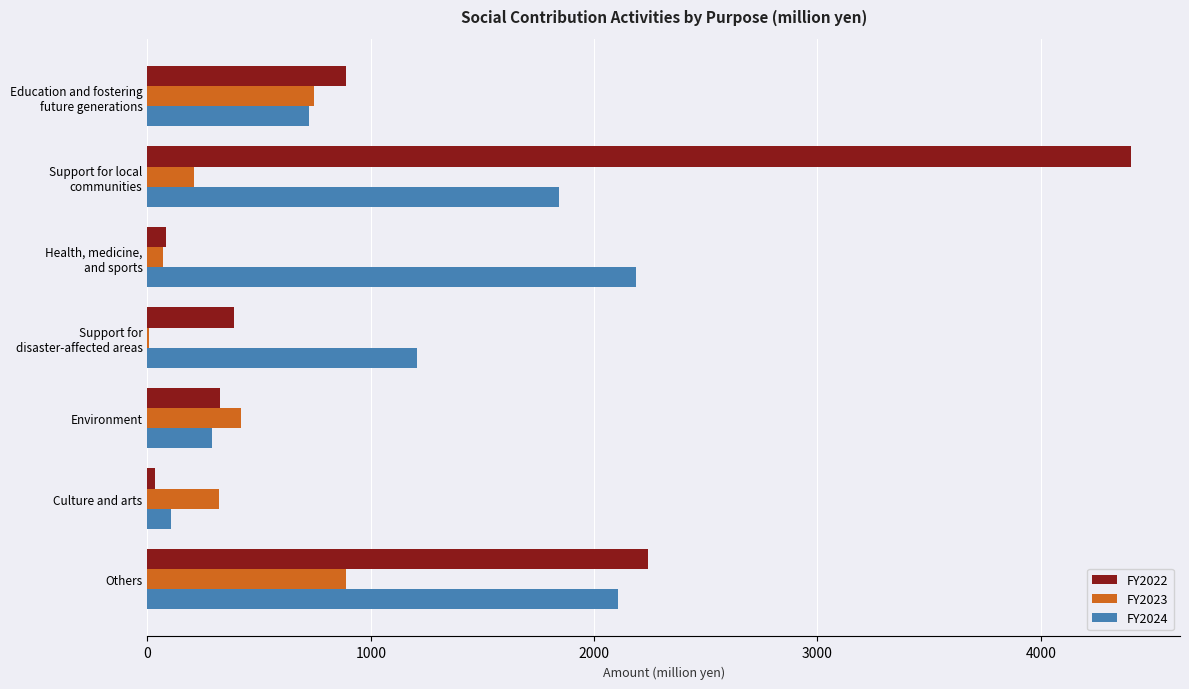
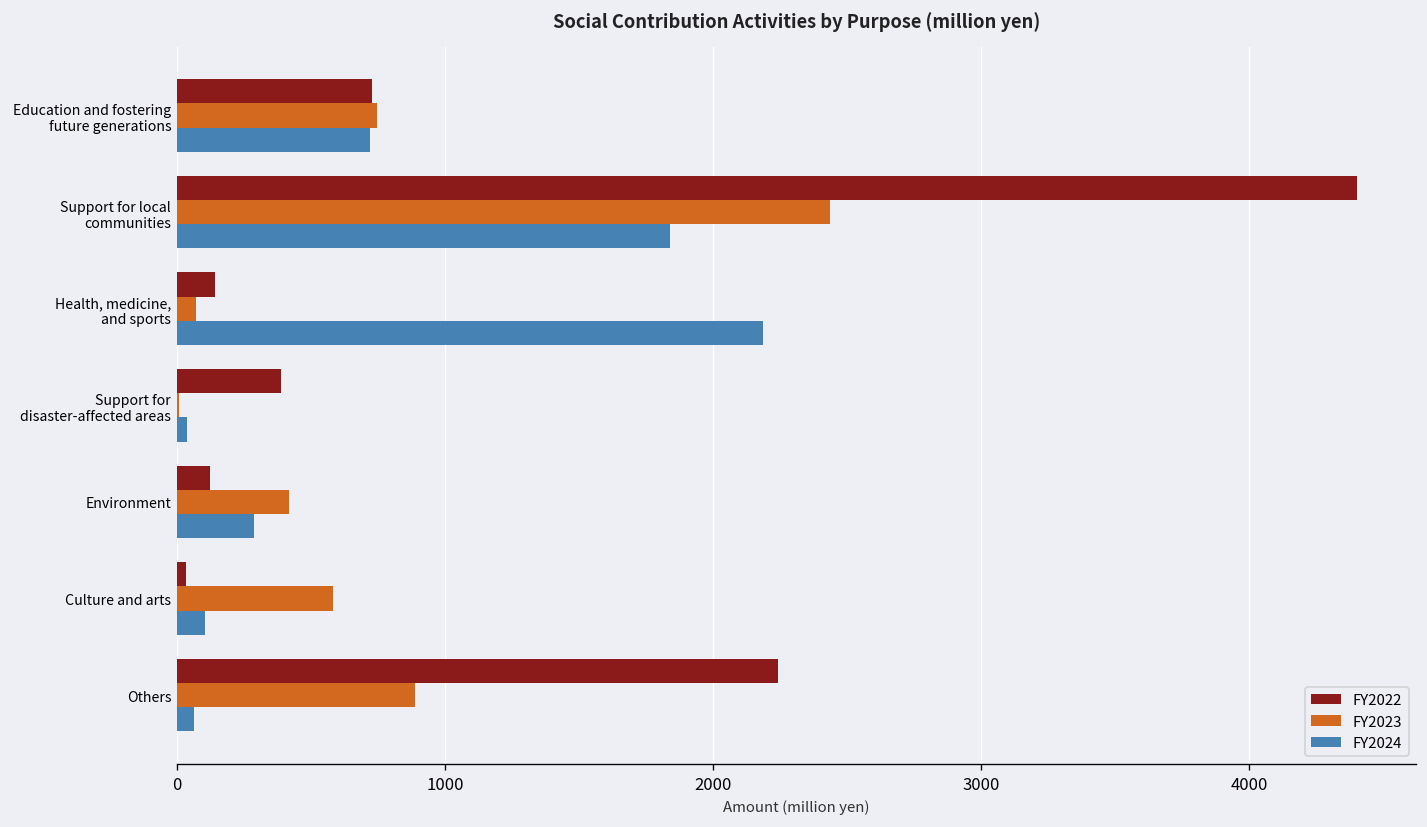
FY2022, Education and fostering future generations: 890 -> 730
FY2023, Support for local communities: 210 -> 2440
FY2022, Health, medicine, and sports: 80 -> 140
FY2024, Support for disaster-affected areas: 1210 -> 40
FY2022, Environment: 330 -> 130
FY2023, Culture and arts: 320 -> 580
FY2024, Others: 2110 -> 60
